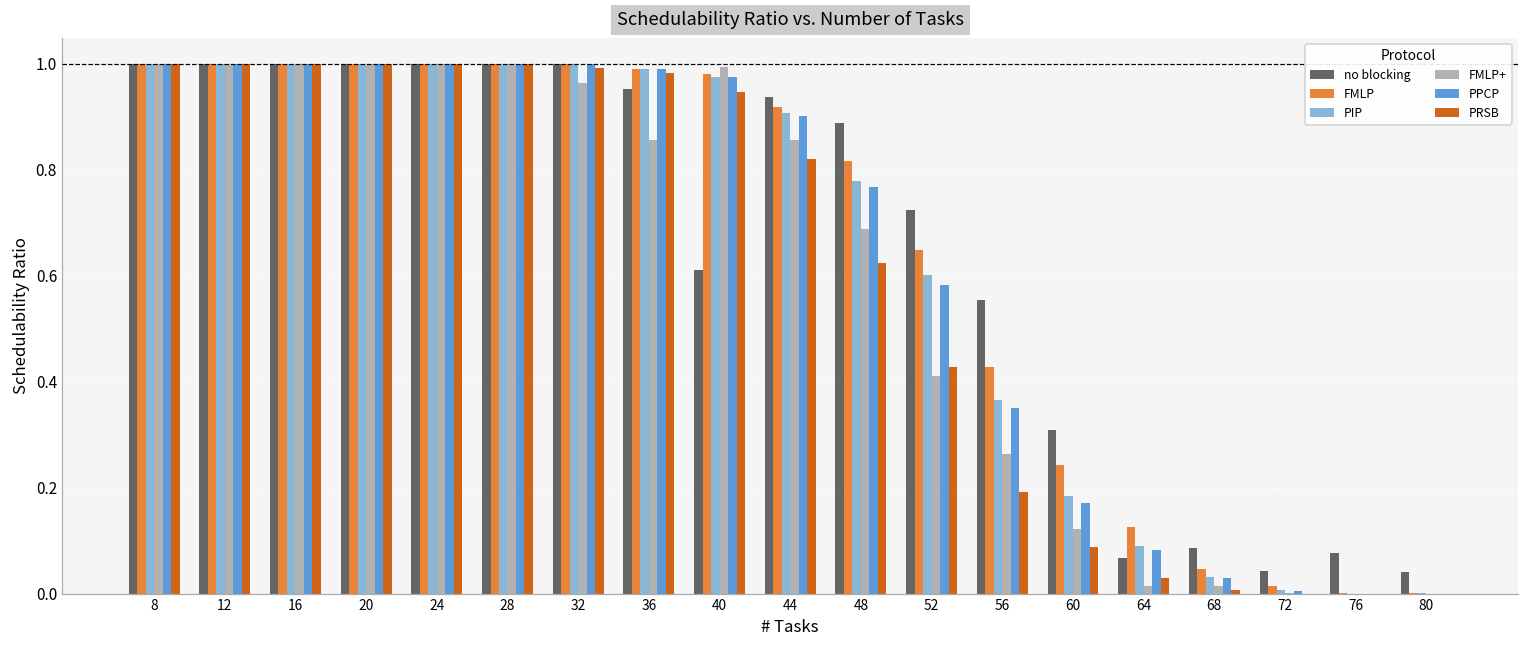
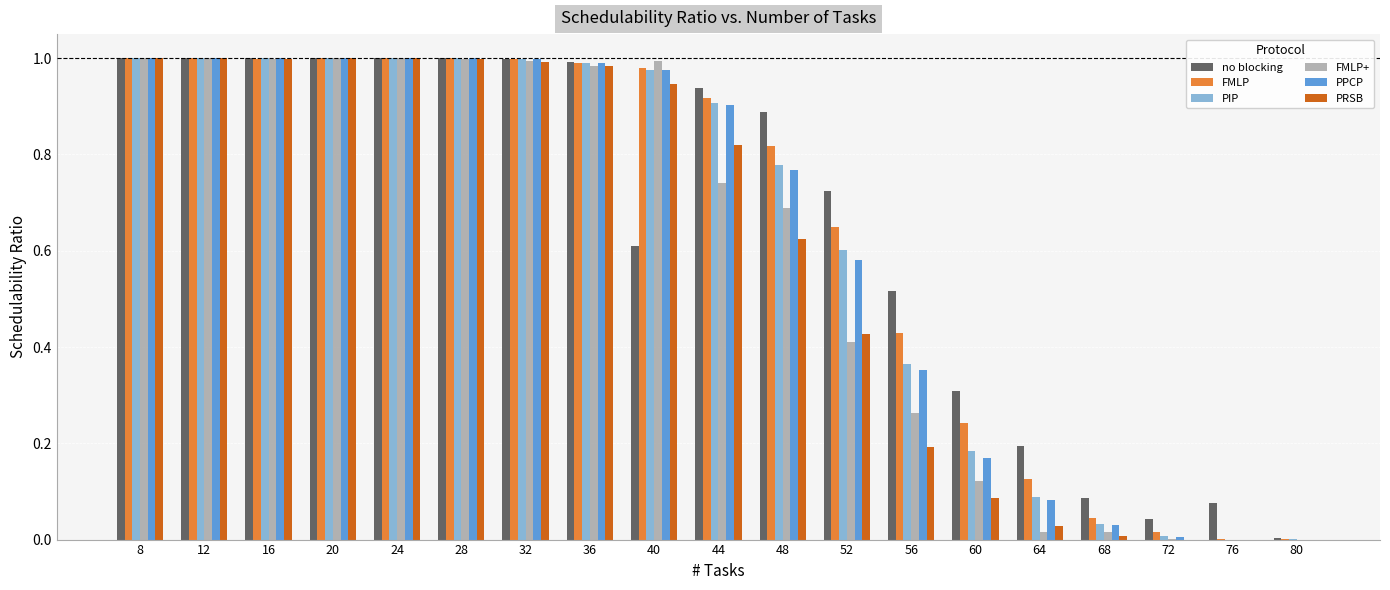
FMLP+, 32: 0.97 -> 0.99
no blocking, 36: 0.95 -> 0.99
FMLP+, 36: 0.86 -> 0.98
FMLP+, 44: 0.86 -> 0.74
no blocking, 56: 0.55 -> 0.52
no blocking, 64: 0.07 -> 0.19
no blocking, 80: 0.04 -> 0.00
